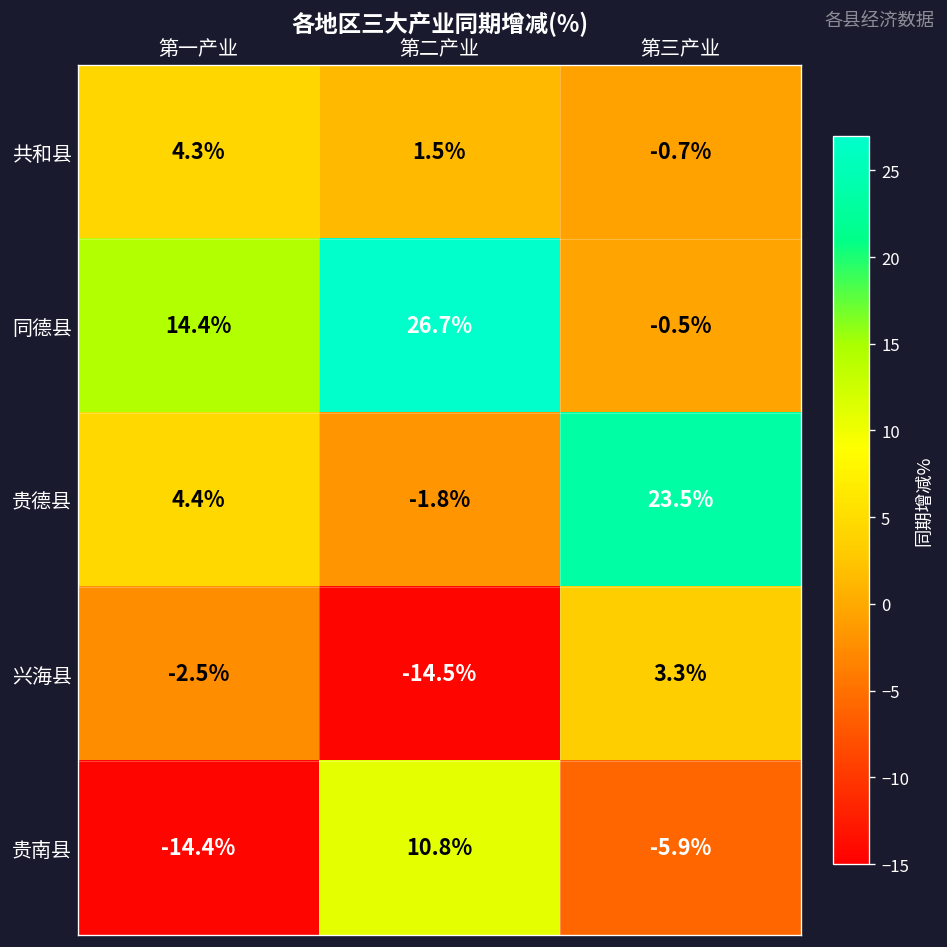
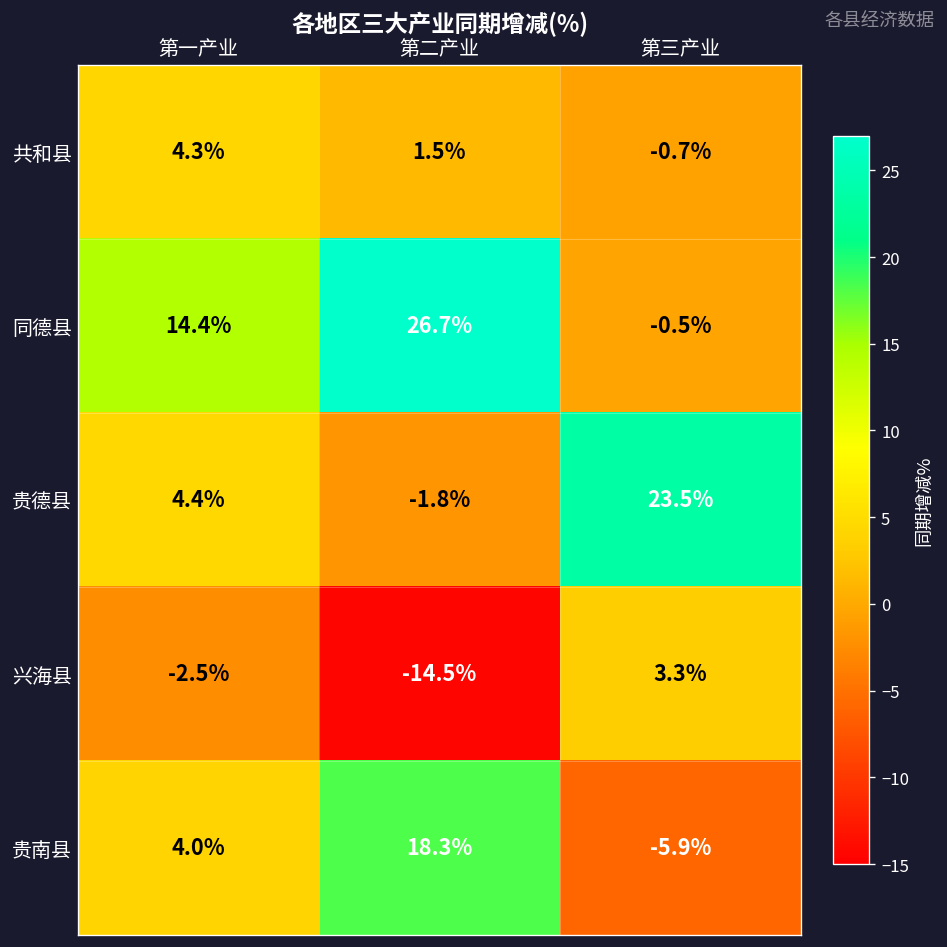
贵南县, 第一产业: -14.4% -> 4.0%
贵南县, 第二产业: 10.8% -> 18.3%
